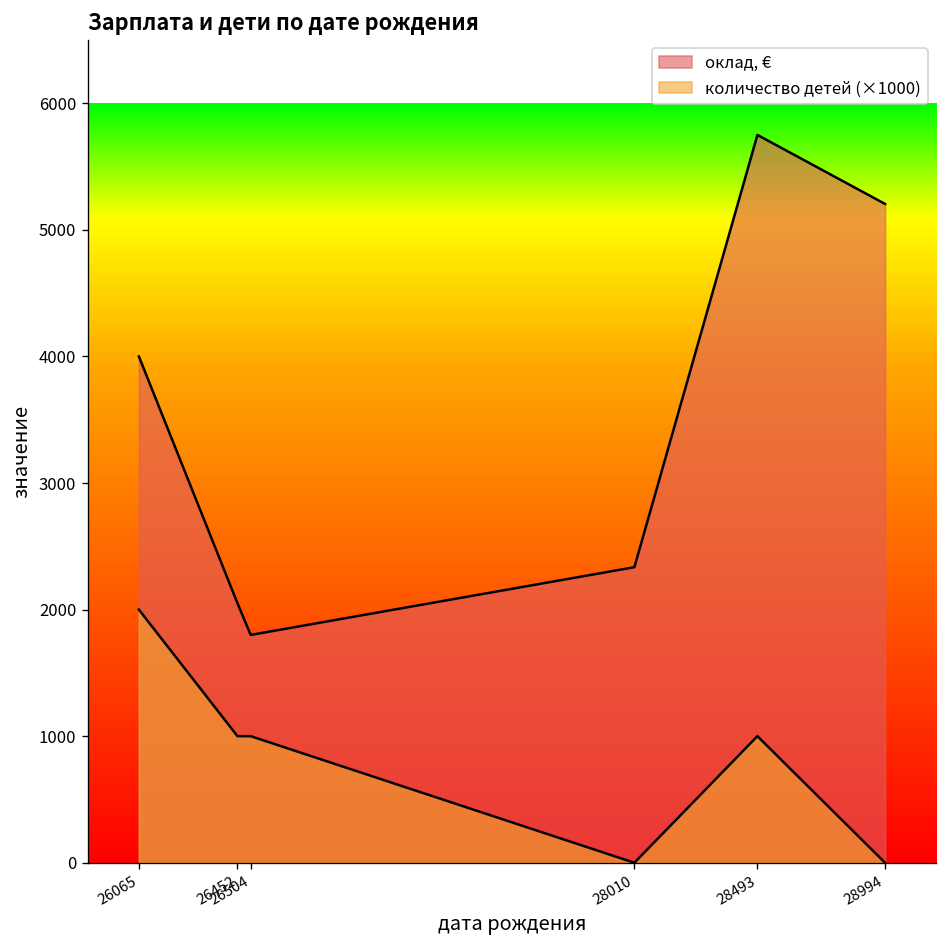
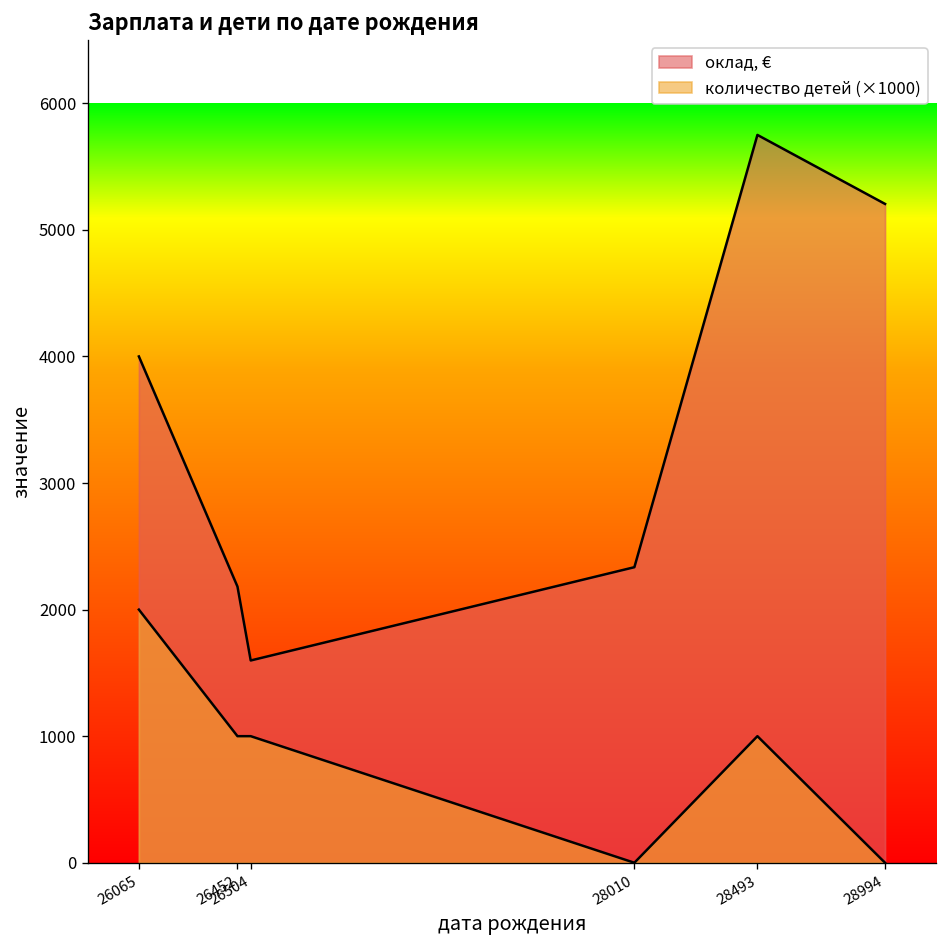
оклад, €, 26452: 2050 -> 2180
оклад, €, 26504: 1800 -> 1600
